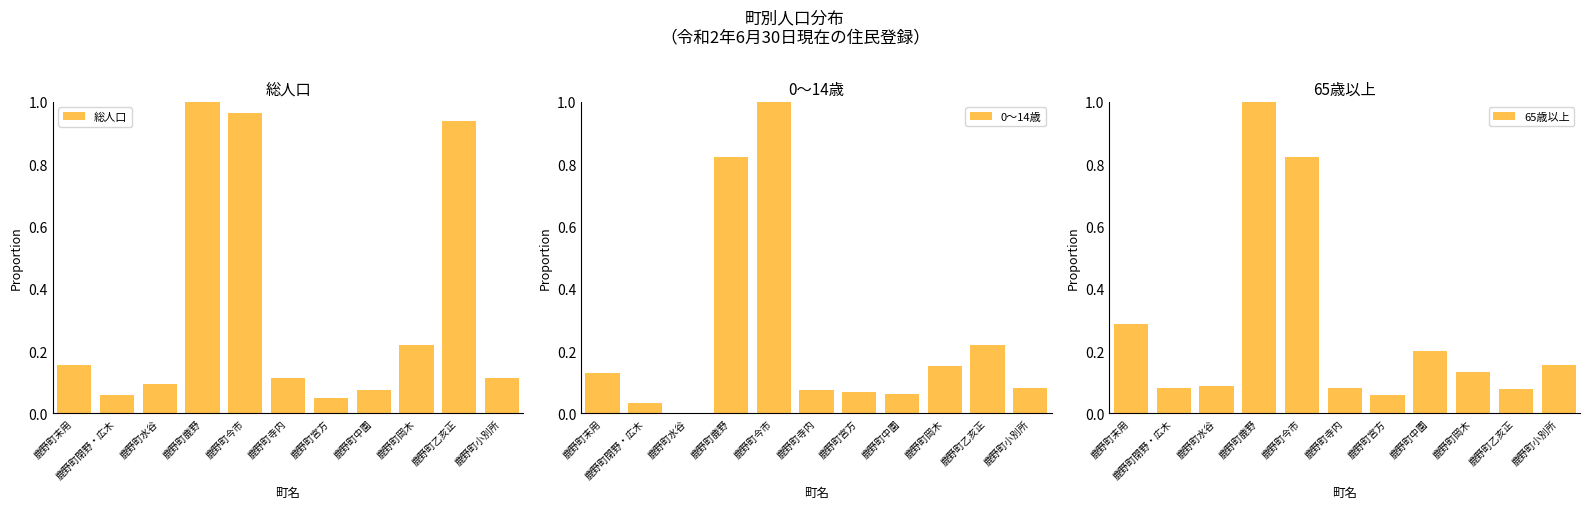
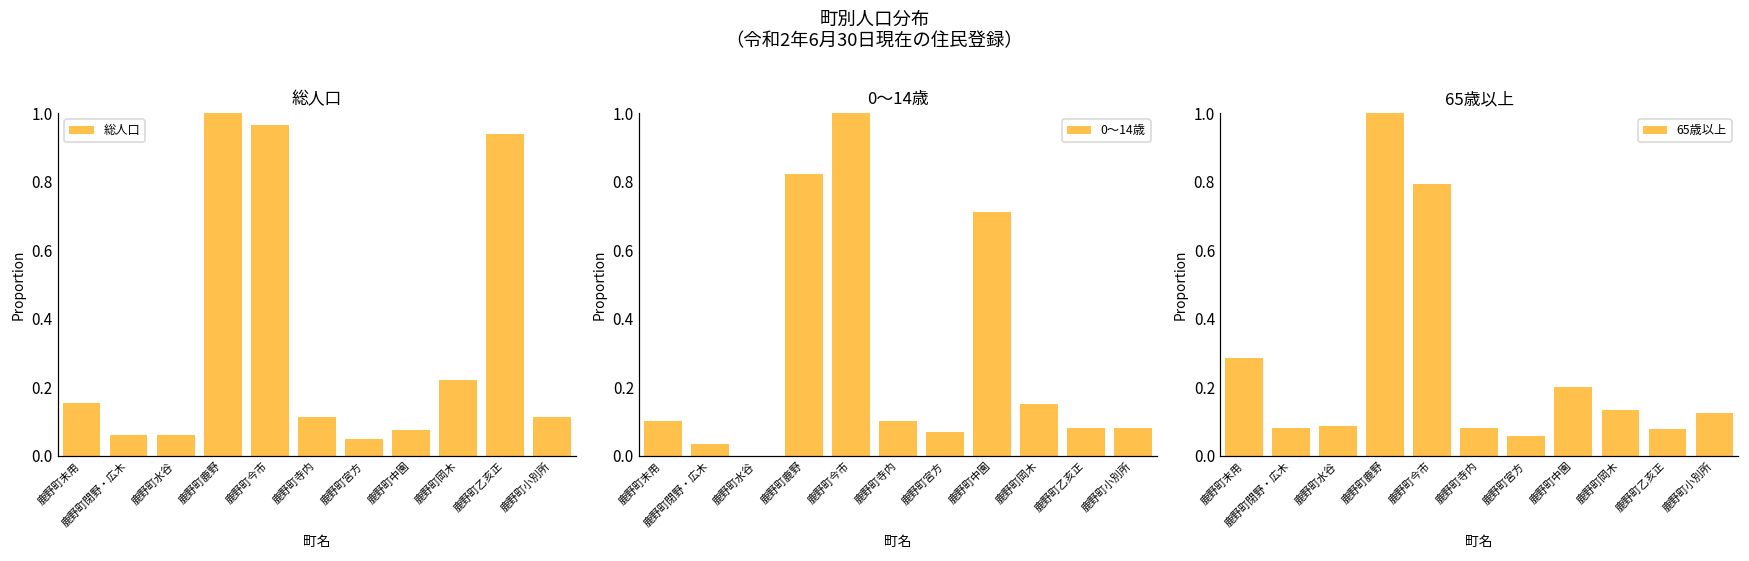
総人口, 鹿野町水谷: 0.09 -> 0.06
0～14歳, 鹿野町末用: 0.13 -> 0.10
0～14歳, 鹿野町寺内: 0.08 -> 0.10
0～14歳, 鹿野町中園: 0.06 -> 0.71
0～14歳, 鹿野町乙亥正: 0.22 -> 0.08
65歳以上, 鹿野町今市: 0.82 -> 0.79
65歳以上, 鹿野町小別所: 0.16 -> 0.12
